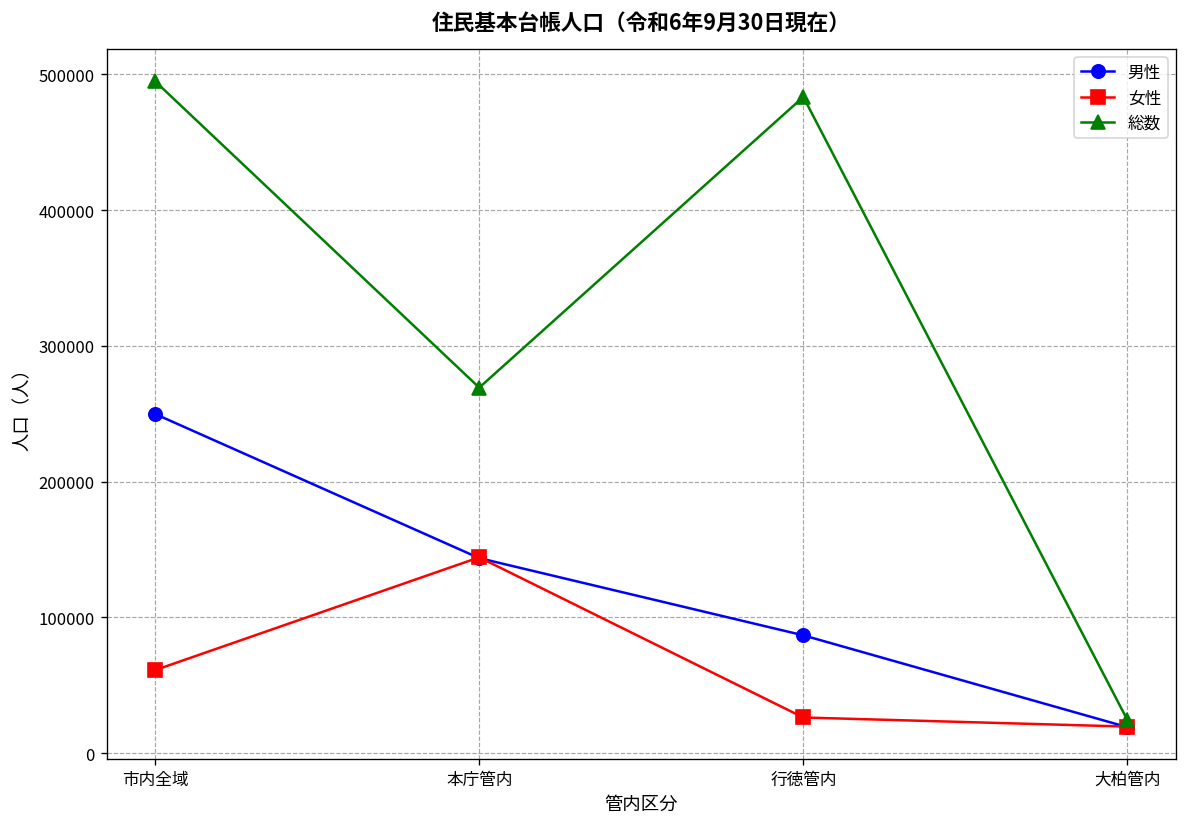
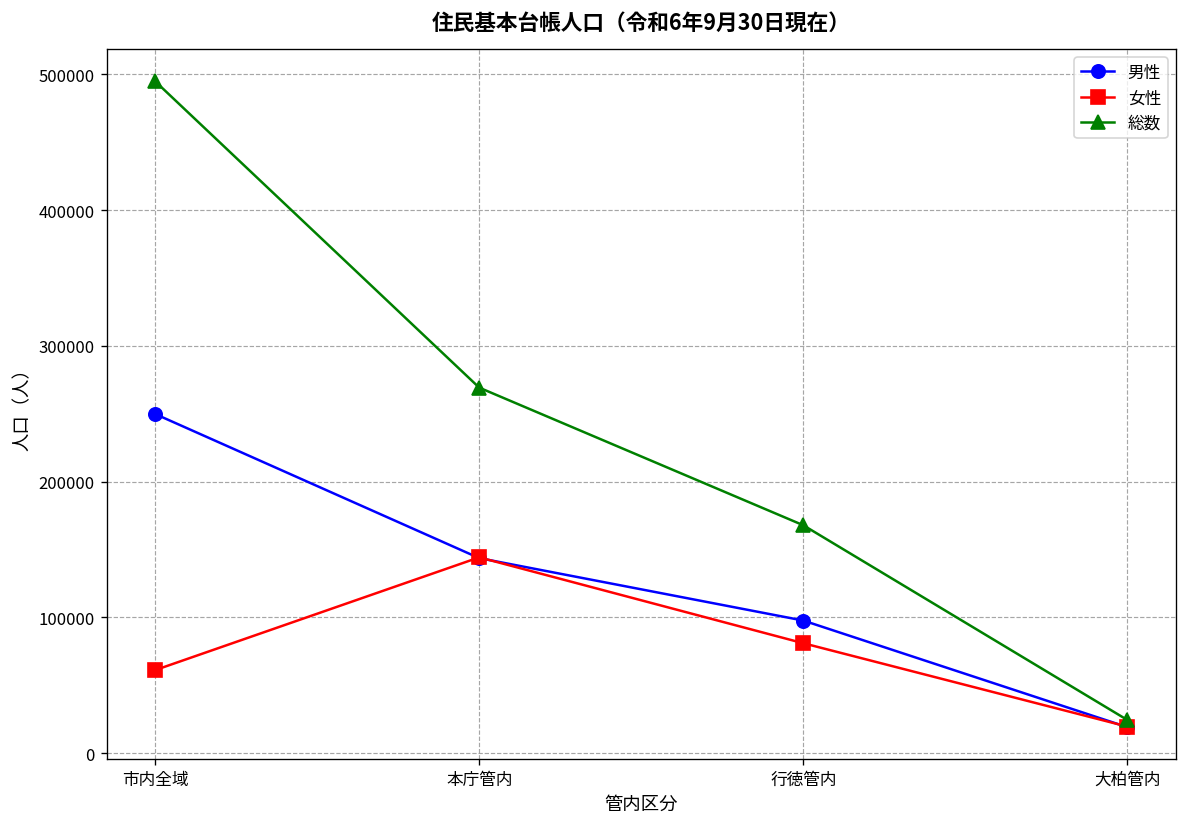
男性, 行徳管内: 87000 -> 98000
女性, 行徳管内: 26000 -> 81000
総数, 行徳管内: 483000 -> 168000
